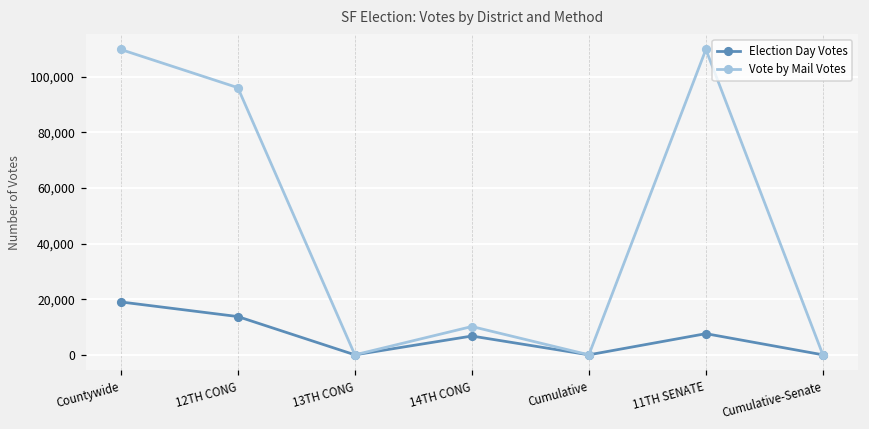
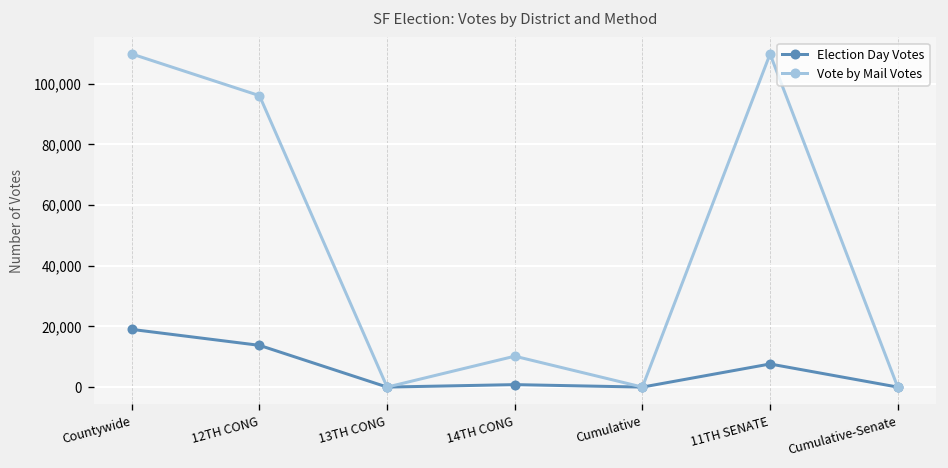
Election Day Votes, 14TH CONG: 7,000 -> 1,000
